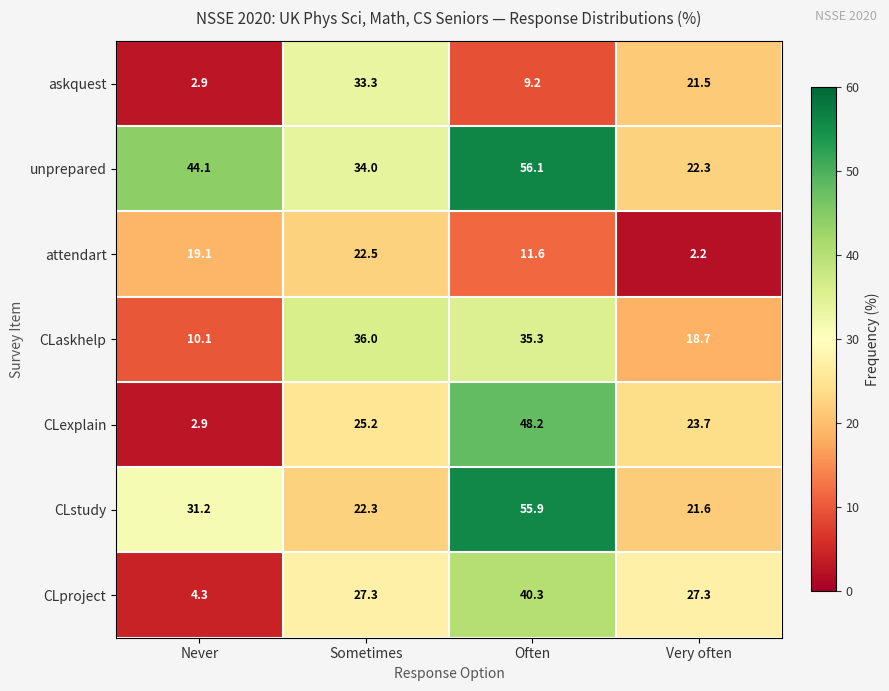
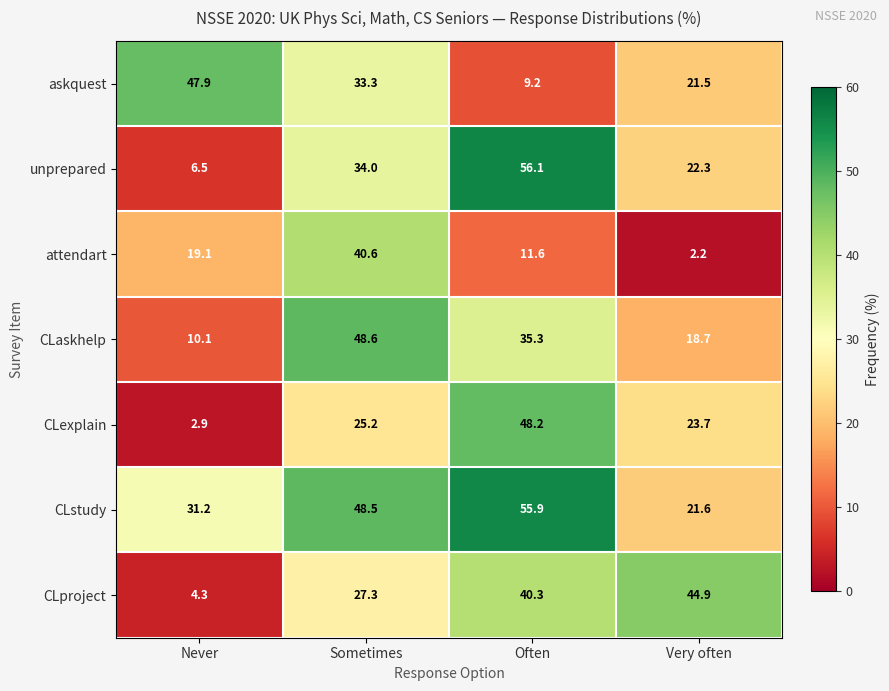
askquest, Never: 2.9 -> 47.9
unprepared, Never: 44.1 -> 6.5
attendart, Sometimes: 22.5 -> 40.6
CLaskhelp, Sometimes: 36.0 -> 48.6
CLstudy, Sometimes: 22.3 -> 48.5
CLproject, Very often: 27.3 -> 44.9
